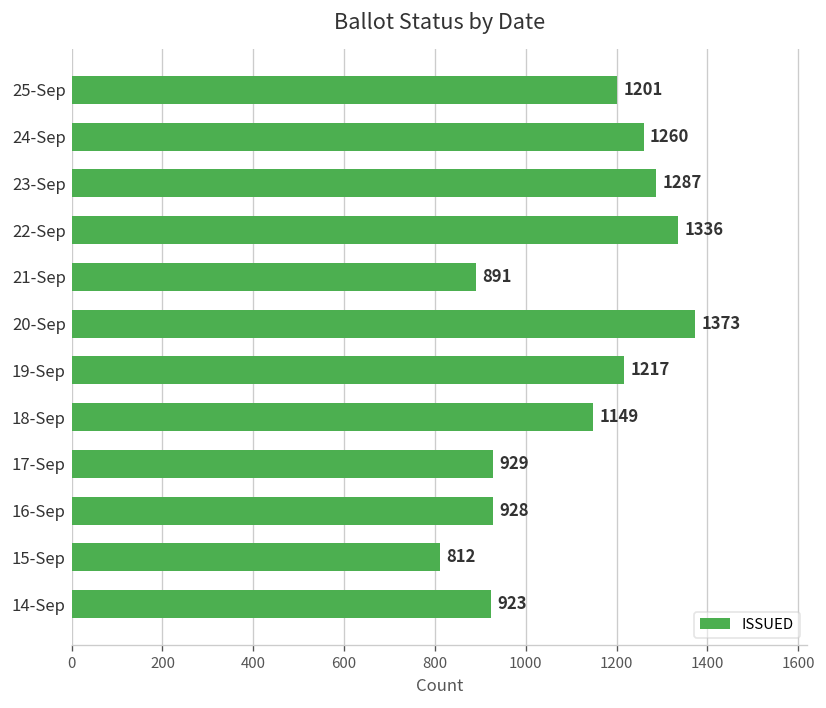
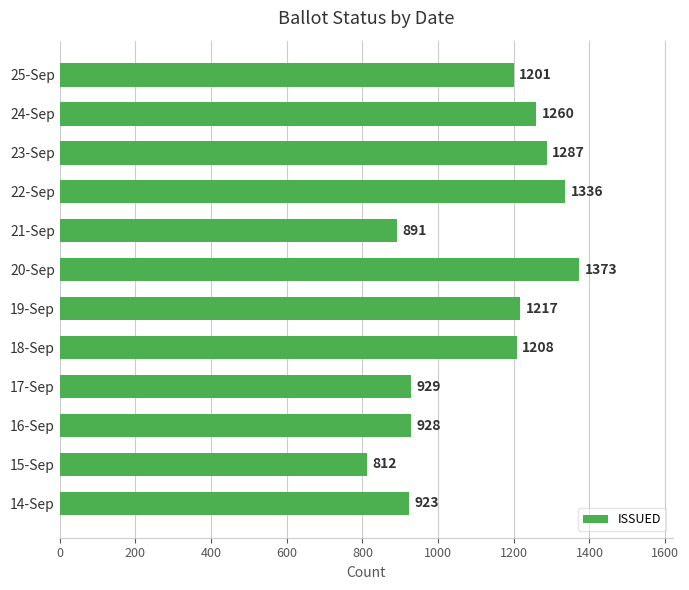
18-Sep: 1149 -> 1208
